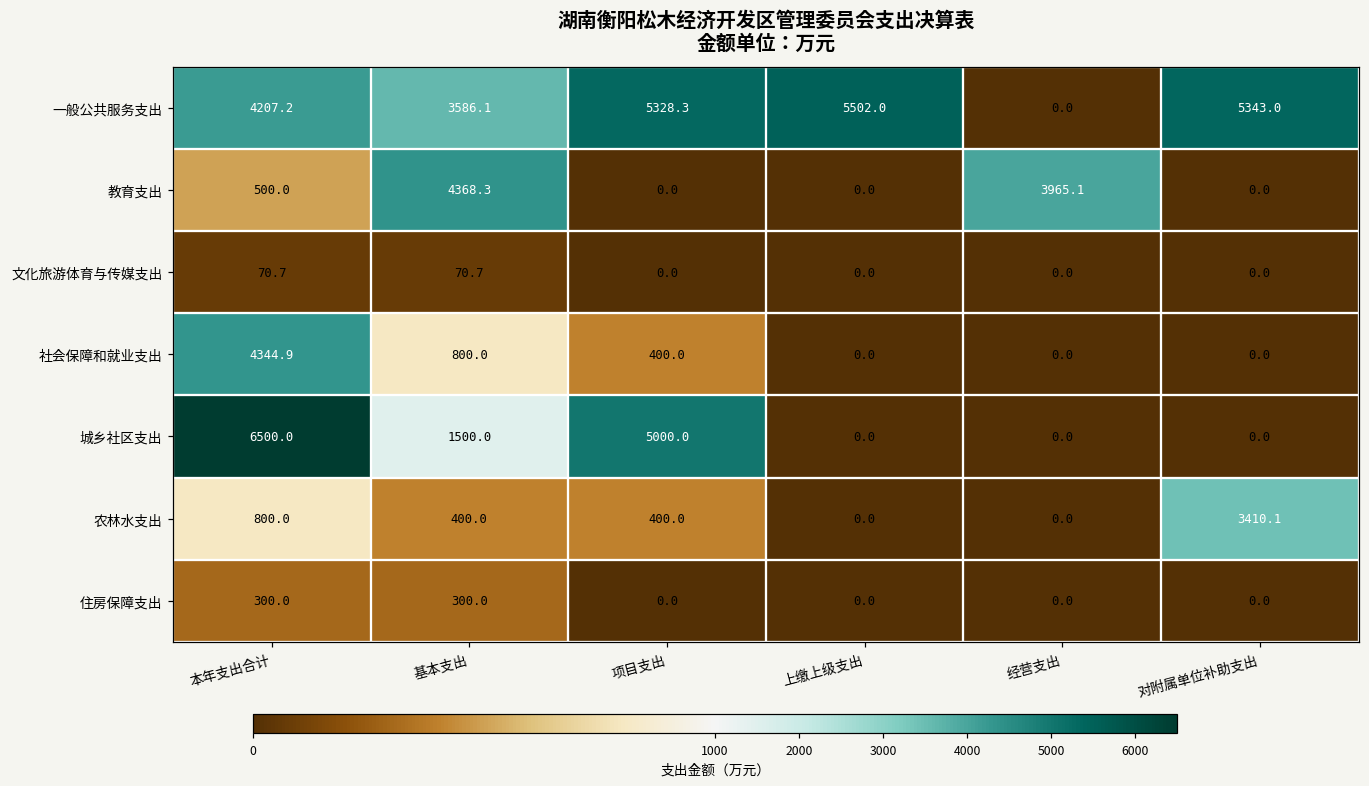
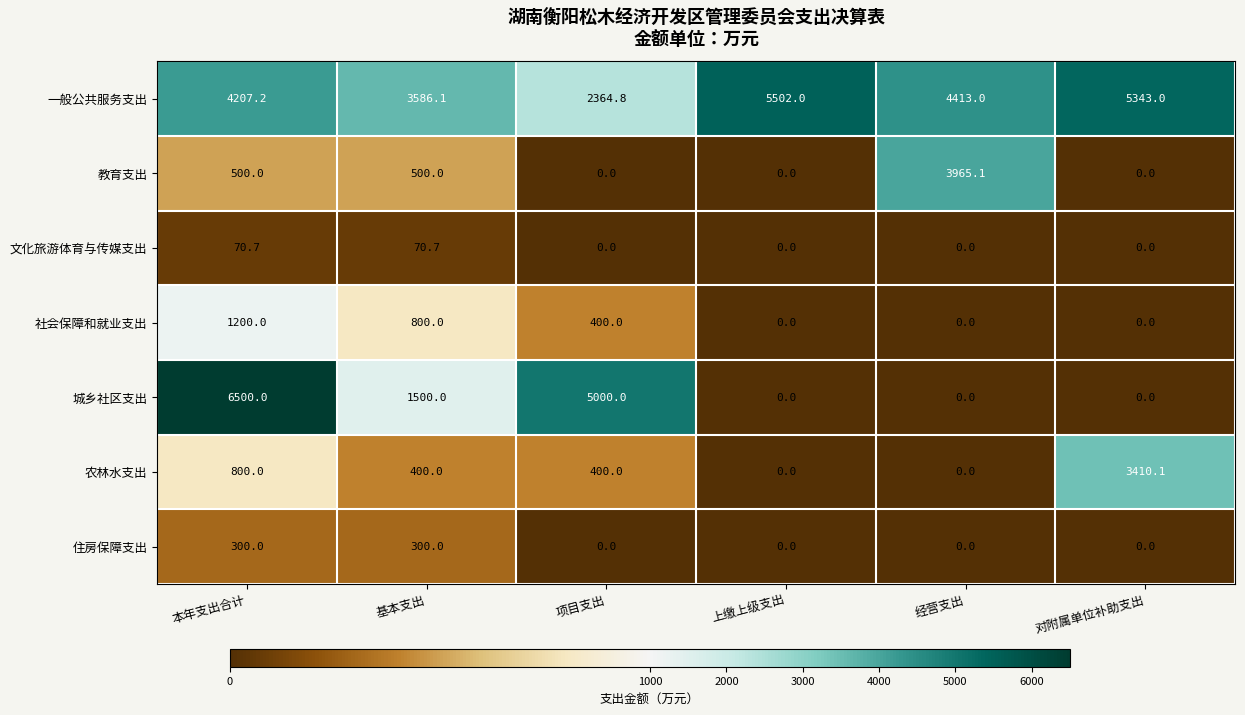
一般公共服务支出, 项目支出: 5328.3 -> 2364.8
一般公共服务支出, 经营支出: 0.0 -> 4413.0
教育支出, 基本支出: 4368.3 -> 500.0
社会保障和就业支出, 本年支出合计: 4344.9 -> 1200.0
